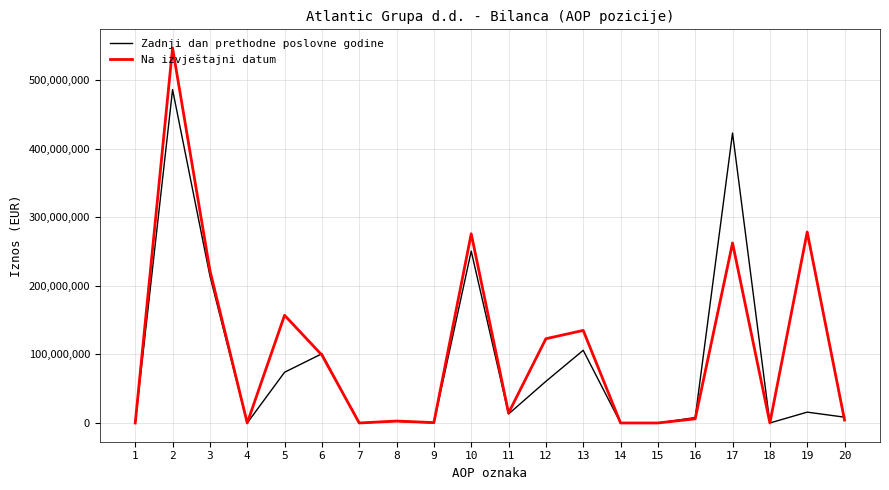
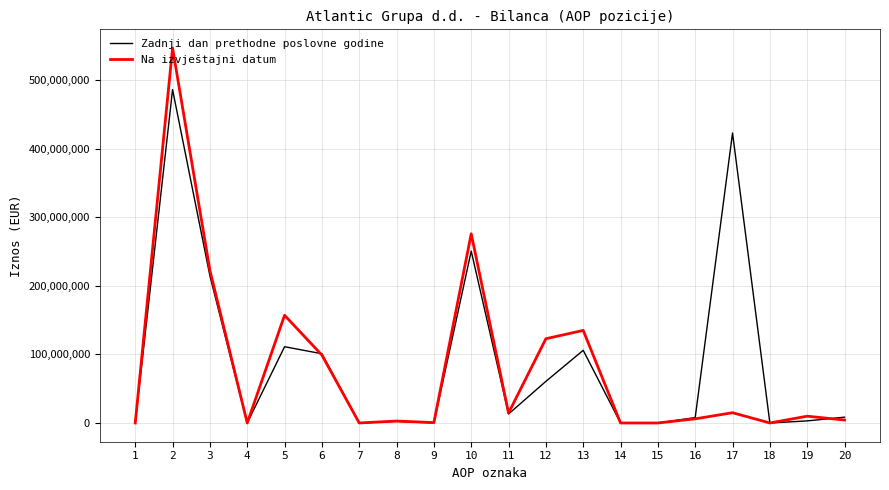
Zadnji dan prethodne poslovne godine, 5: 70,000,000 -> 110,000,000
Na izvještajni datum, 17: 260,000,000 -> 10,000,000
Zadnji dan prethodne poslovne godine, 19: 20,000,000 -> 0
Na izvještajni datum, 19: 280,000,000 -> 10,000,000
